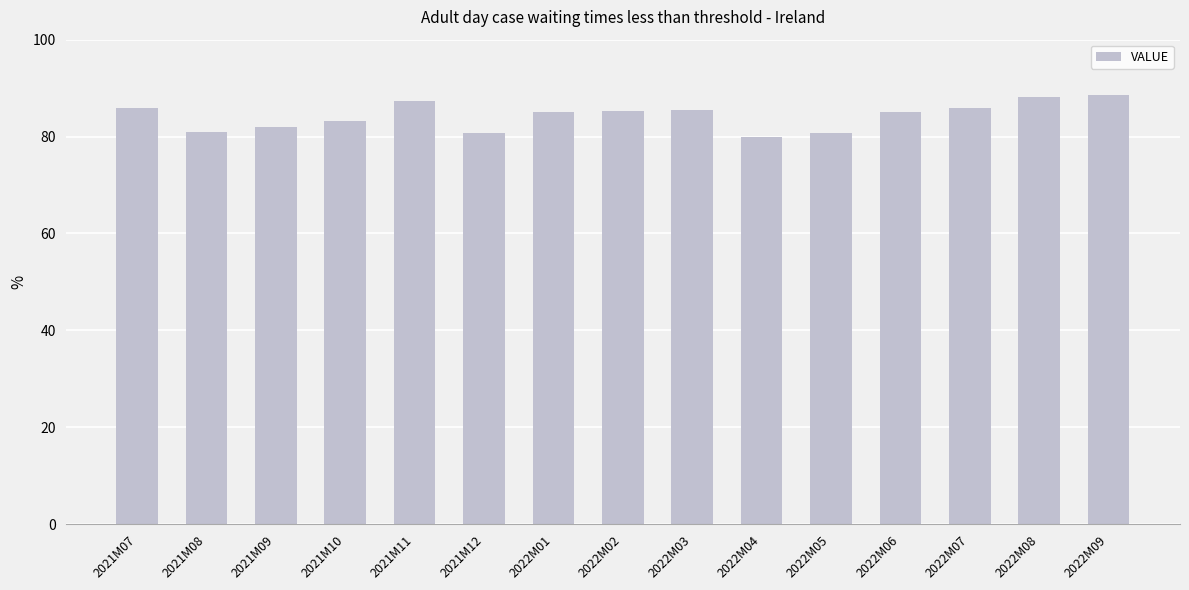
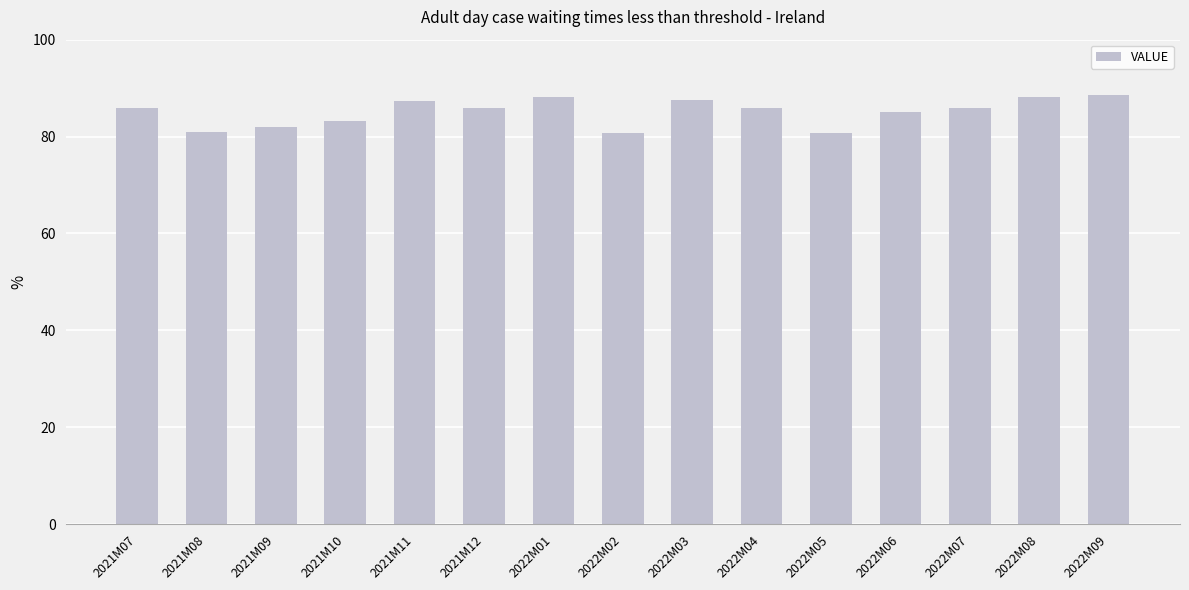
2021M12: 81 -> 86
2022M01: 85 -> 88
2022M02: 85 -> 81
2022M03: 85 -> 88
2022M04: 80 -> 86
